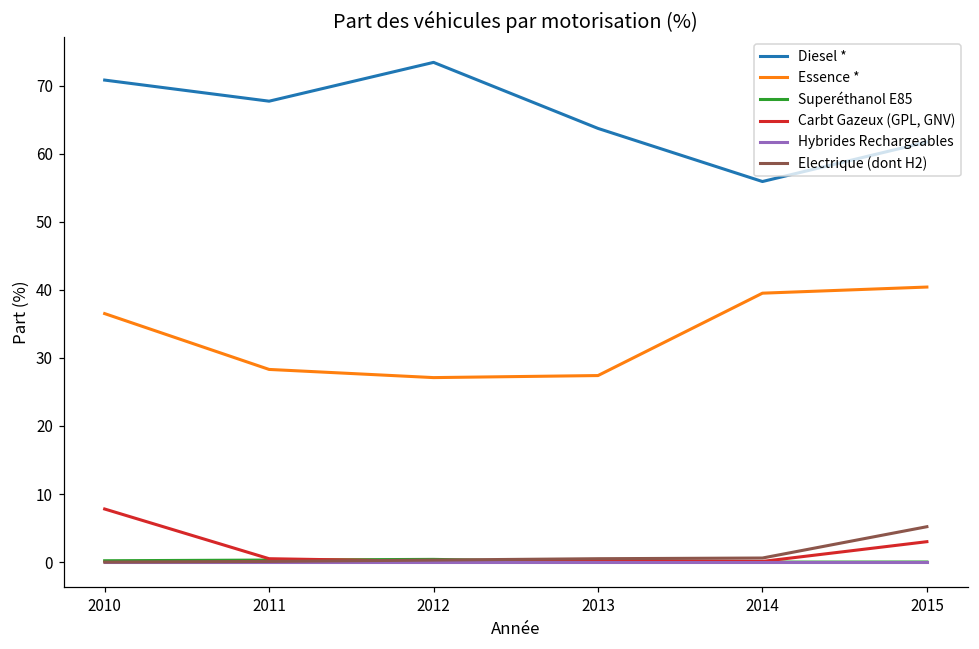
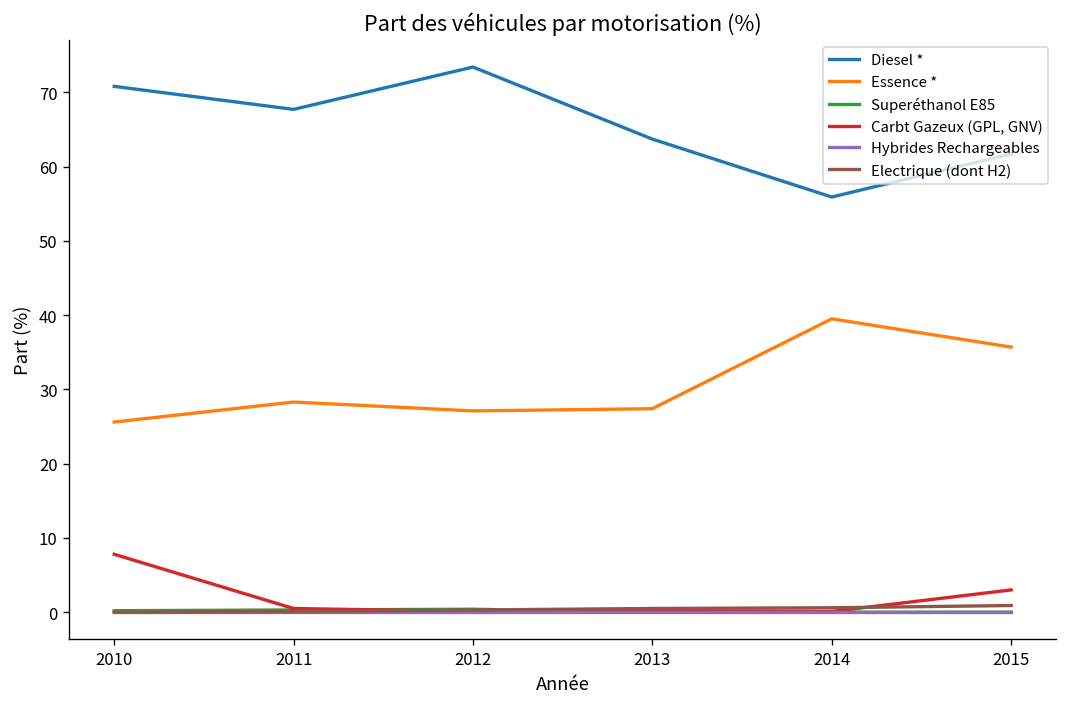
Essence *, 2010: 37 -> 26
Essence *, 2015: 40 -> 36
Electrique (dont H2), 2015: 5 -> 1
